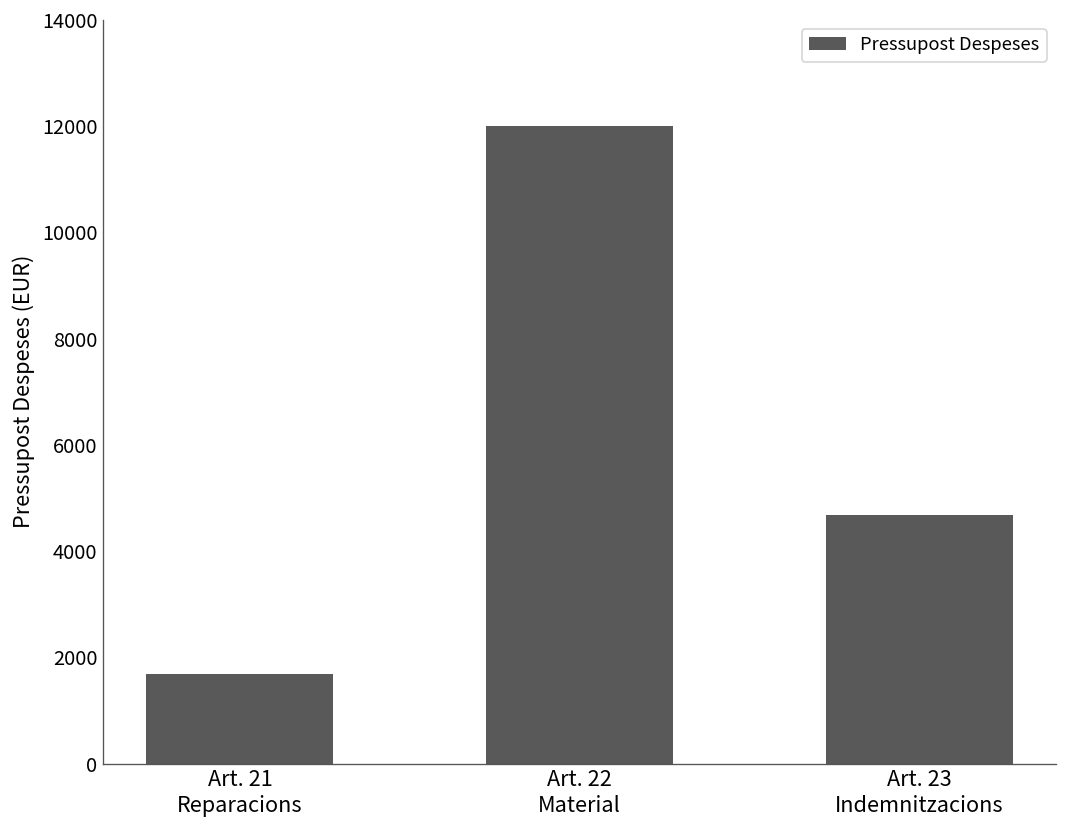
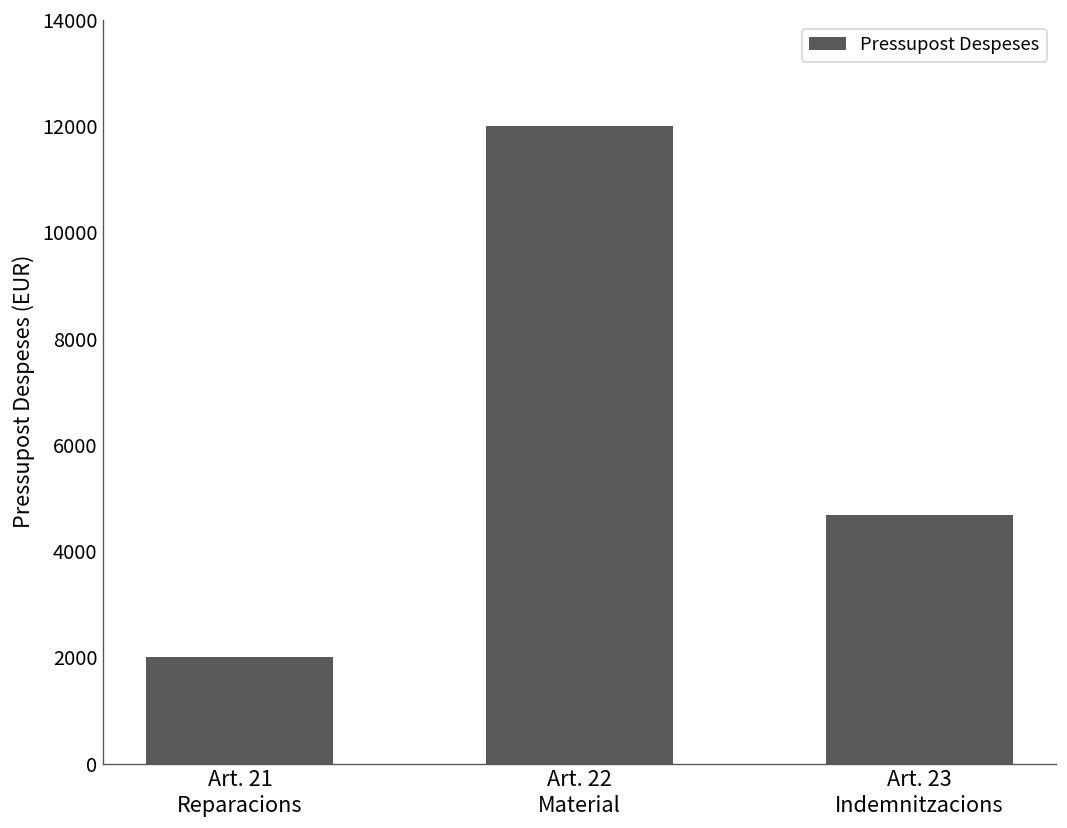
Art. 21 Reparacions: 1700 -> 2000
